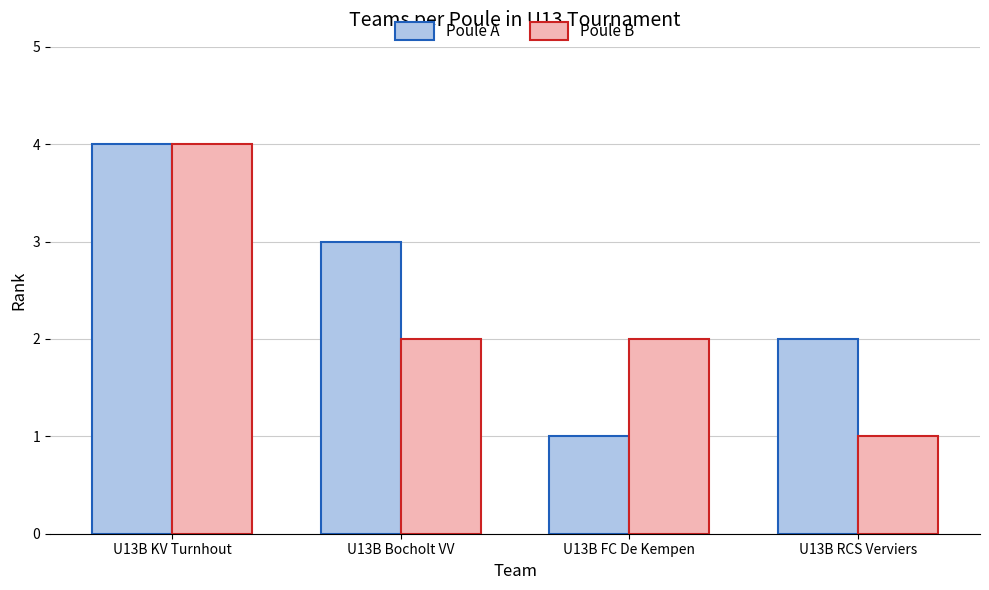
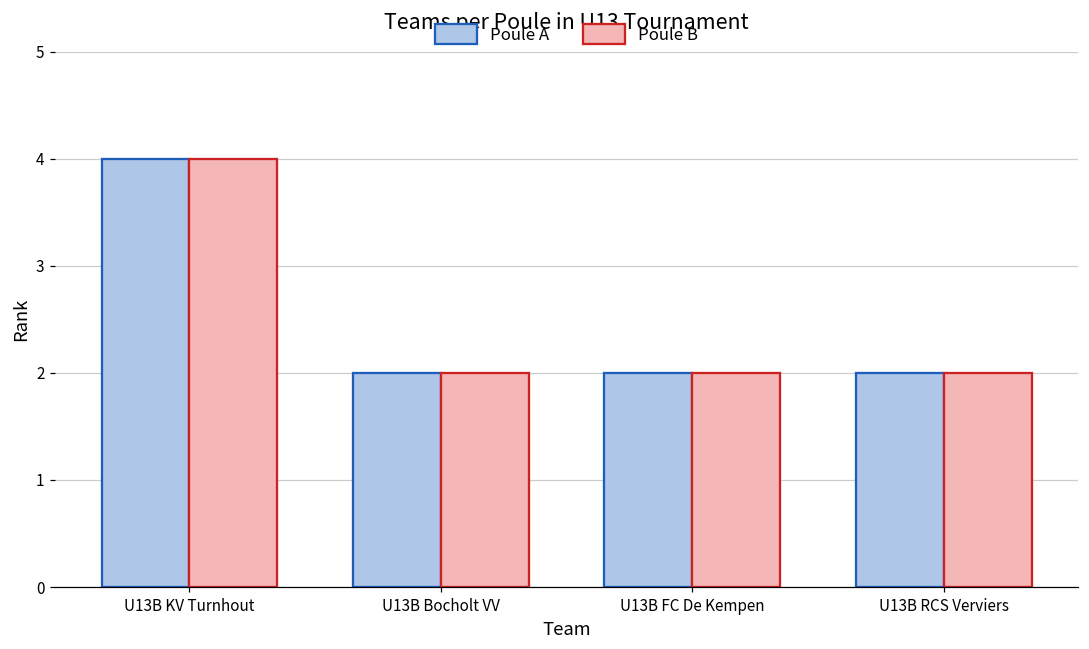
Poule A, U13B Bocholt VV: 3 -> 2
Poule A, U13B FC De Kempen: 1 -> 2
Poule B, U13B RCS Verviers: 1 -> 2
